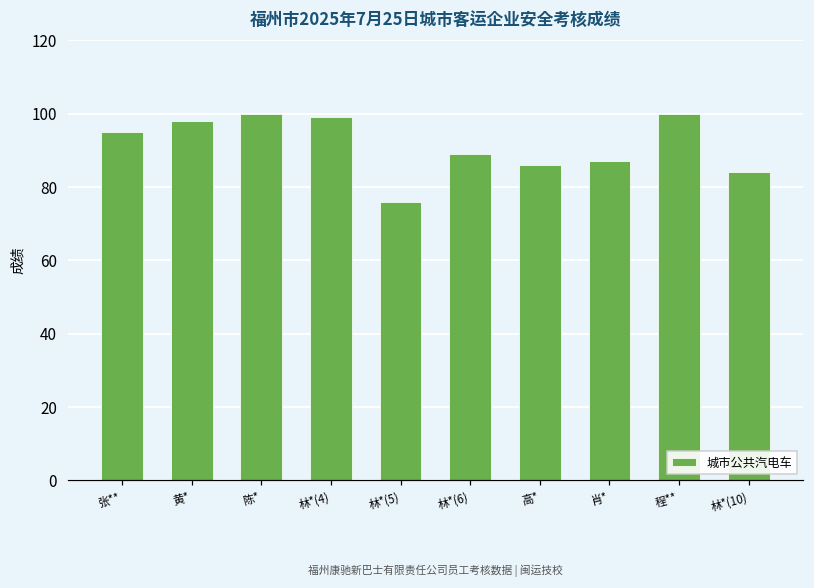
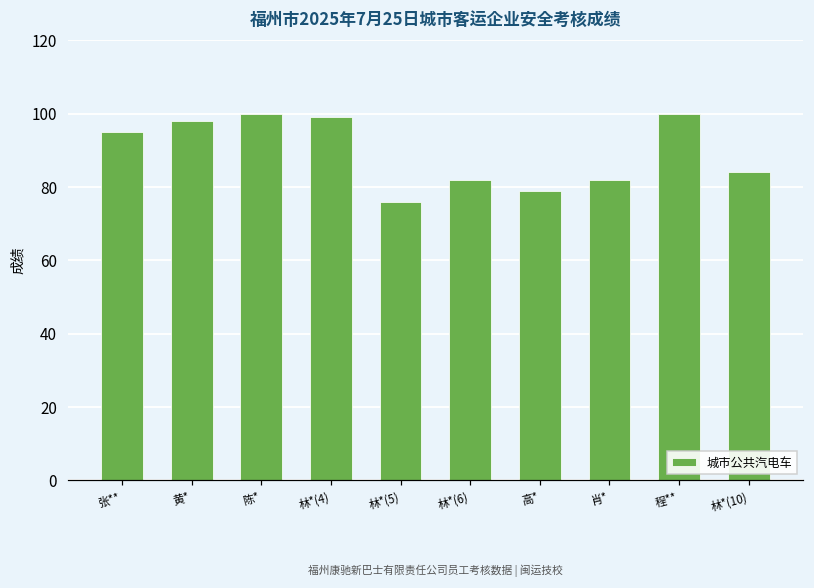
林*(6): 89 -> 82
高*: 86 -> 79
肖*: 87 -> 82
